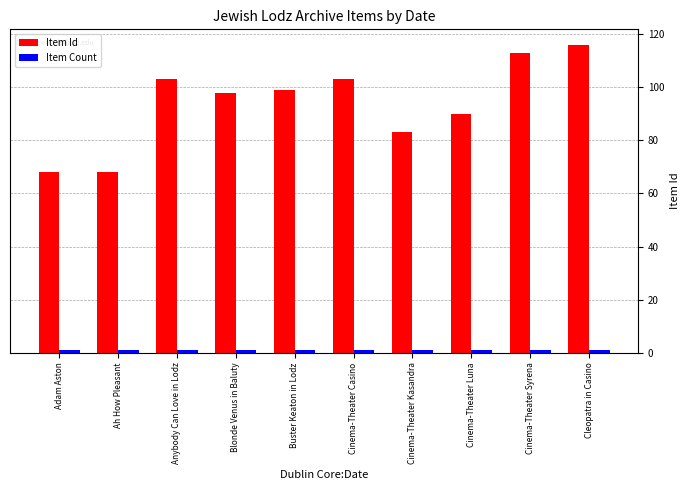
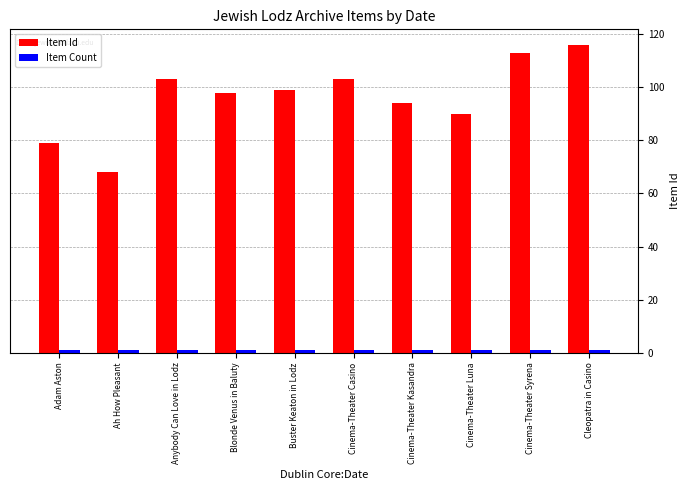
Item Id, Adam Aston: 68 -> 79
Item Id, Cinema-Theater Kasandra: 83 -> 94
